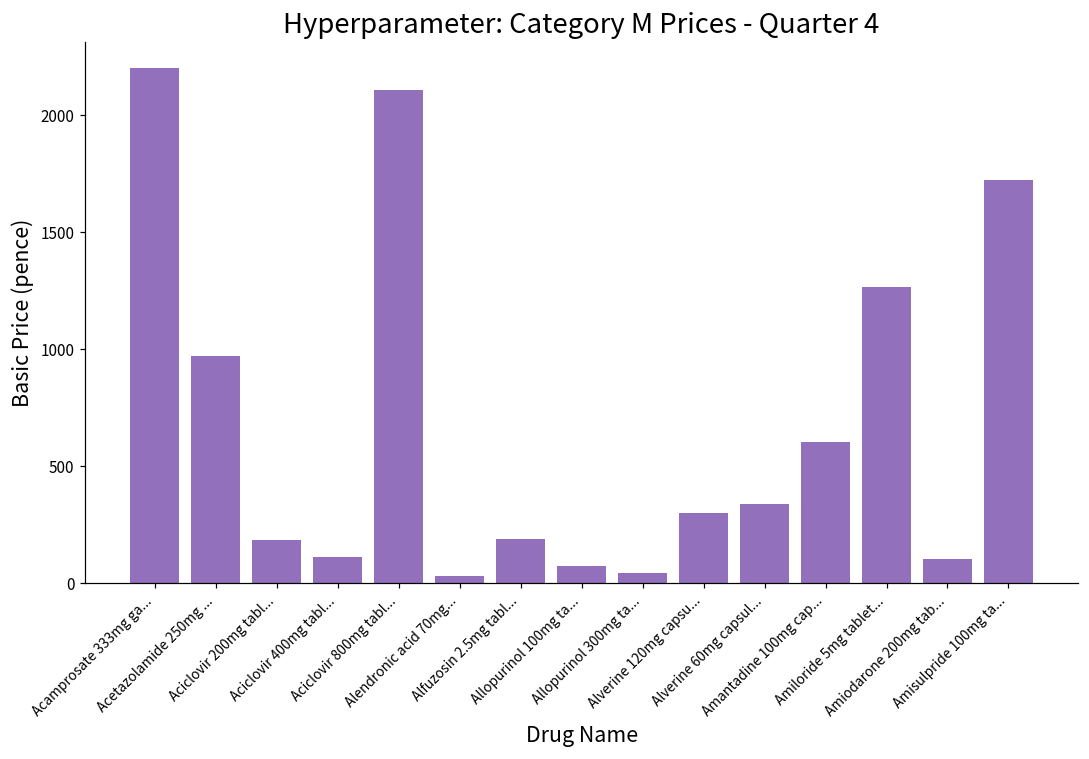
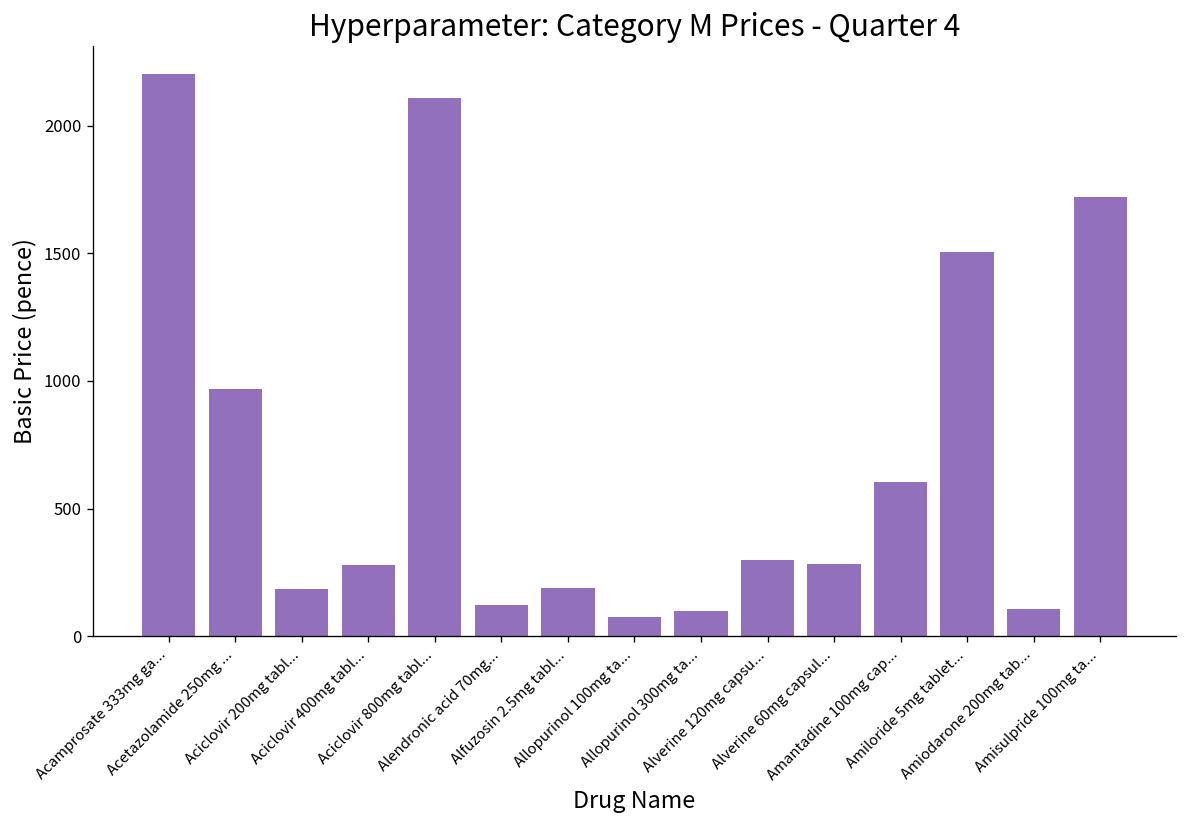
Aciclovir 400mg tabl...: 110 -> 280
Alendronic acid 70mg...: 30 -> 120
Allopurinol 300mg ta...: 50 -> 100
Alverine 60mg capsul...: 340 -> 290
Amiloride 5mg tablet...: 1270 -> 1510
